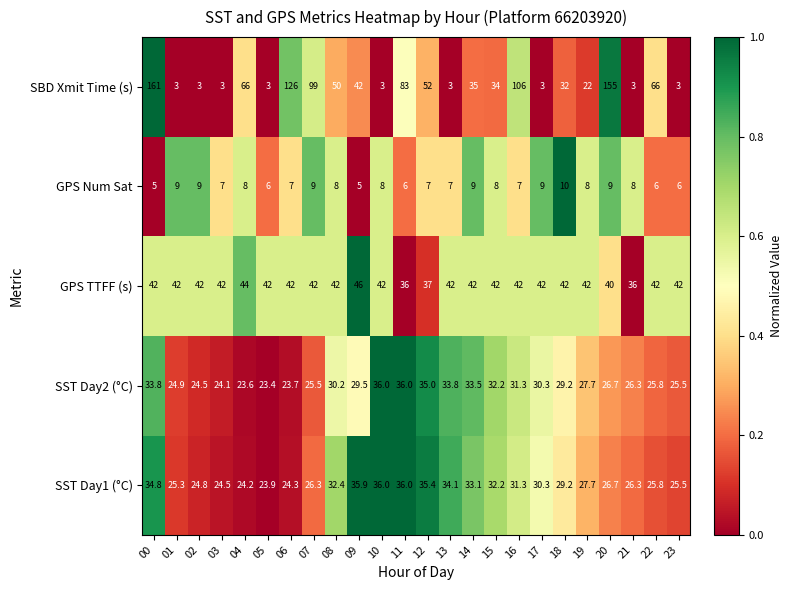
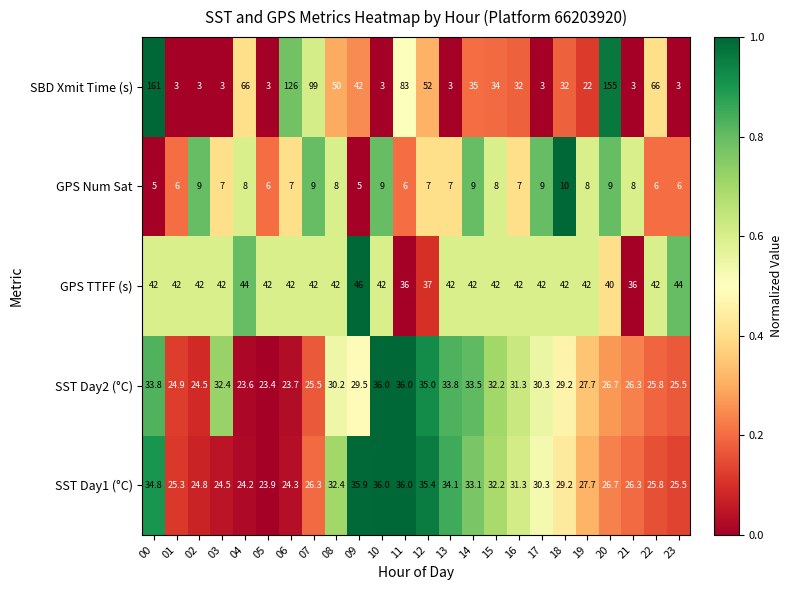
SBD Xmit Time (s), 16: 106 -> 32
GPS Num Sat, 01: 9 -> 6
GPS Num Sat, 10: 8 -> 9
GPS TTFF (s), 23: 42 -> 44
SST Day2 (°C), 03: 24.1 -> 32.4
